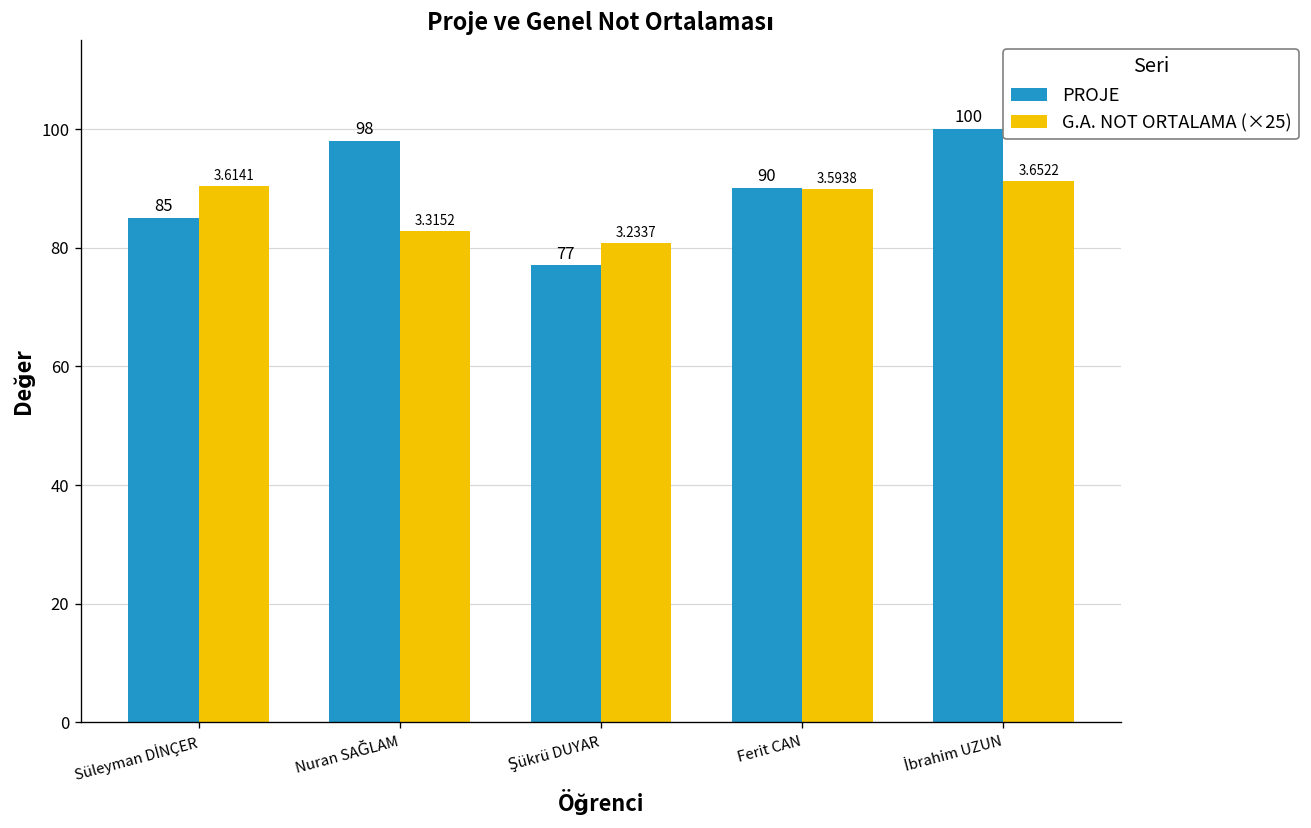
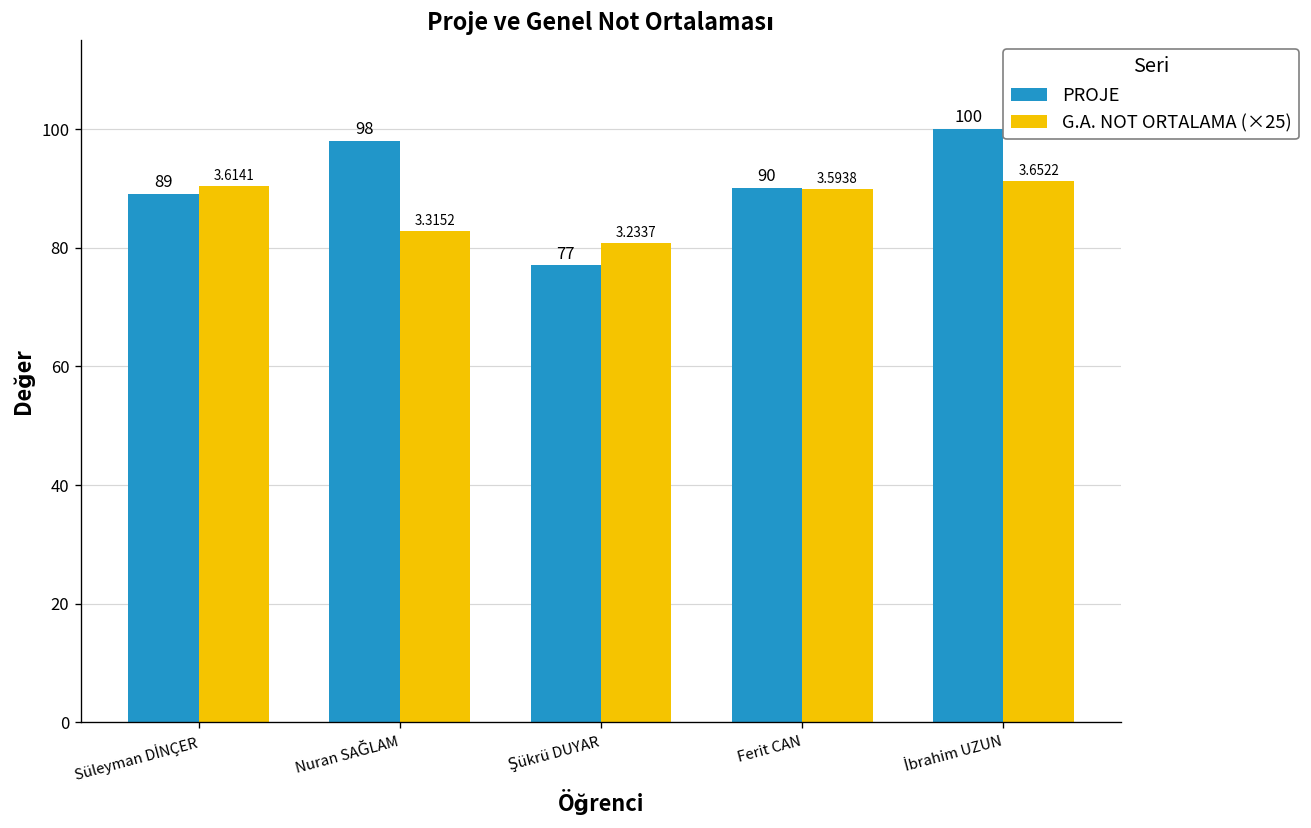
PROJE, Süleyman DİNÇER: 85 -> 89
